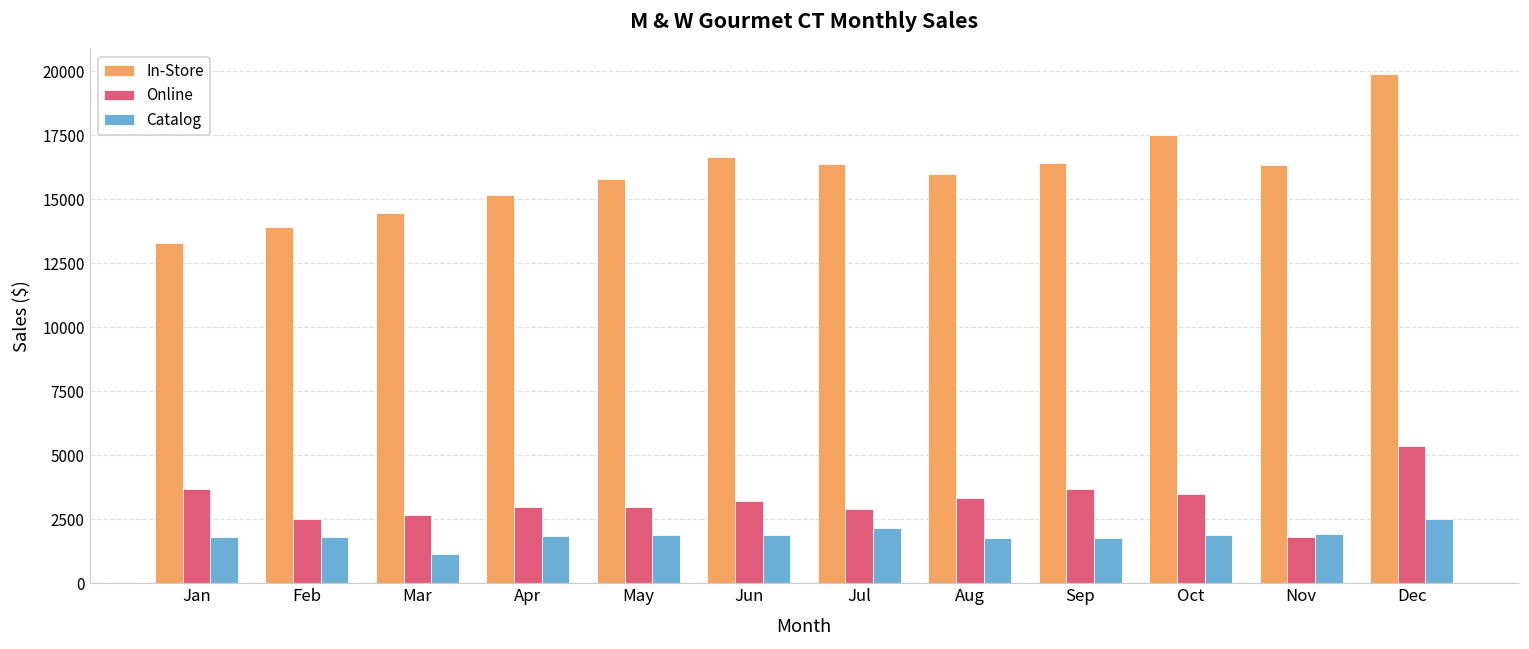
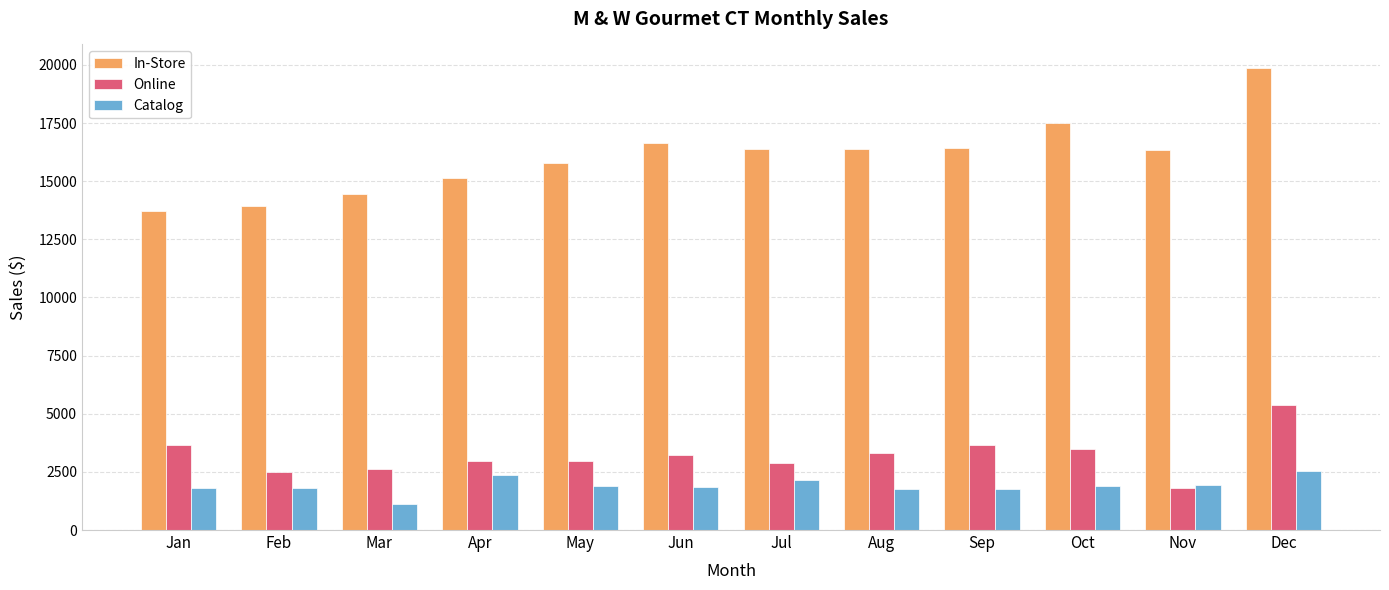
In-Store, Jan: 13300 -> 13700
Catalog, Apr: 1800 -> 2400
In-Store, Aug: 16000 -> 16400
